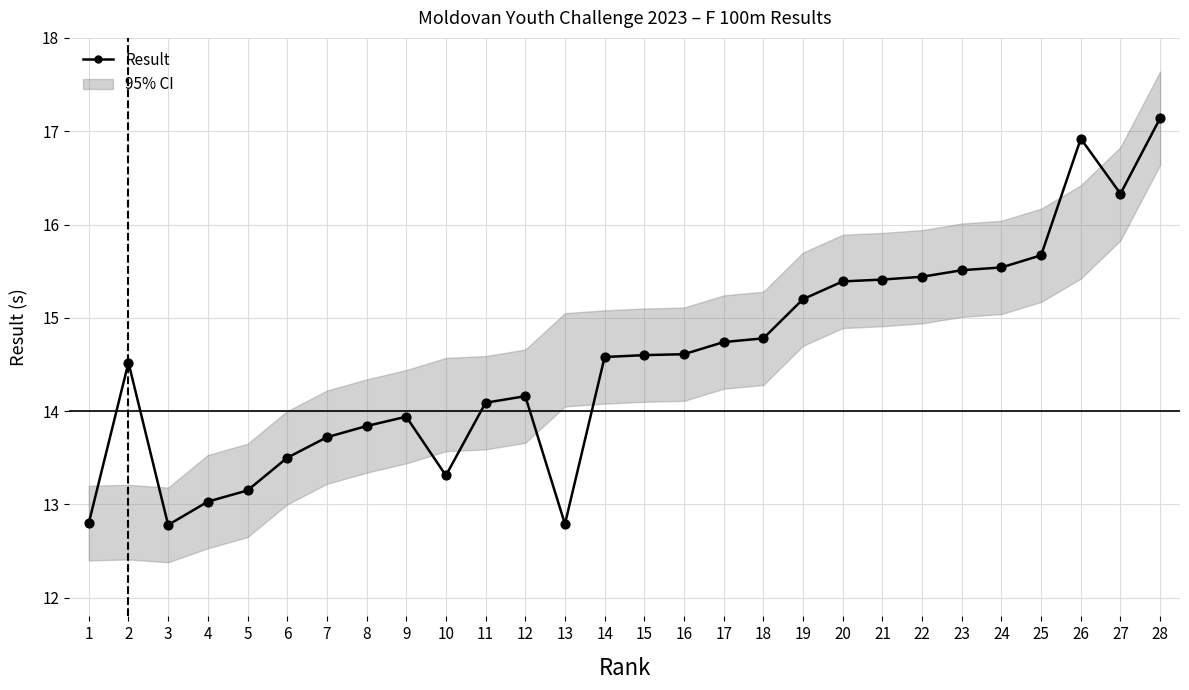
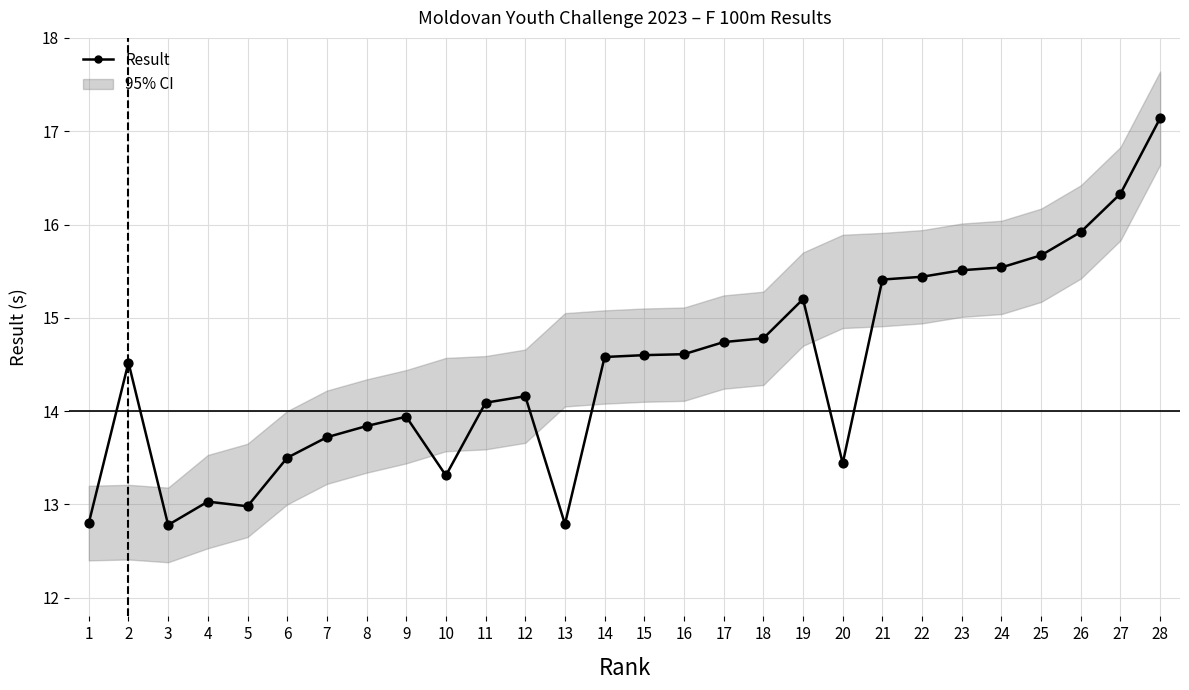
Result, 5: 13.2 -> 13.0
Result, 20: 15.4 -> 13.4
Result, 26: 16.9 -> 15.9
